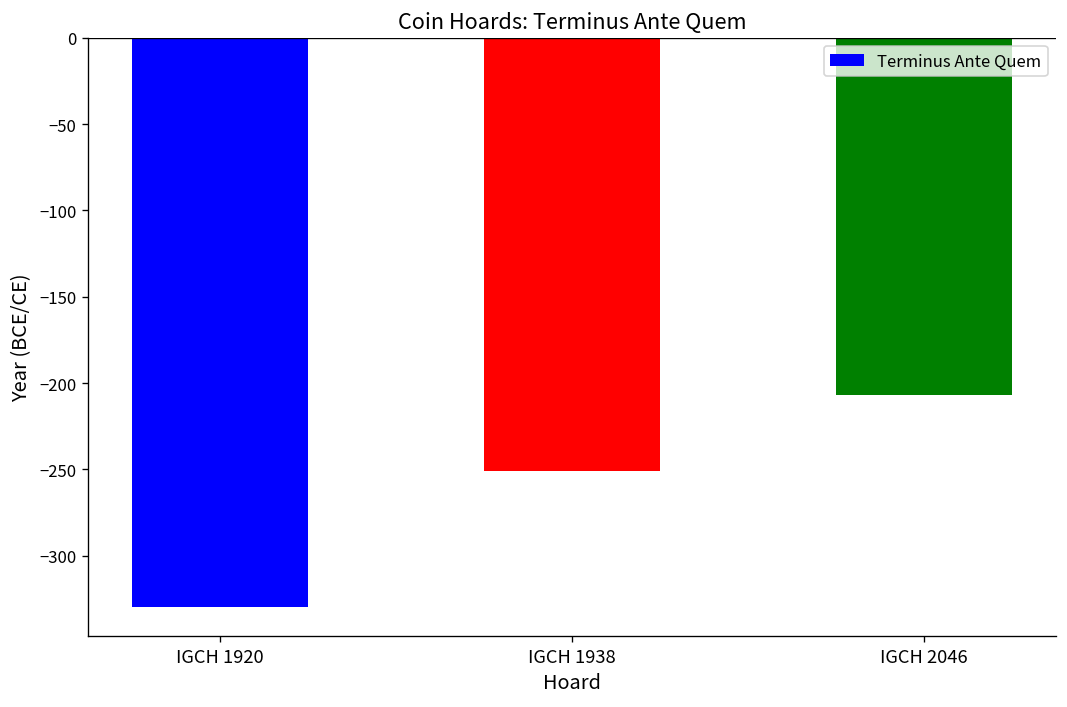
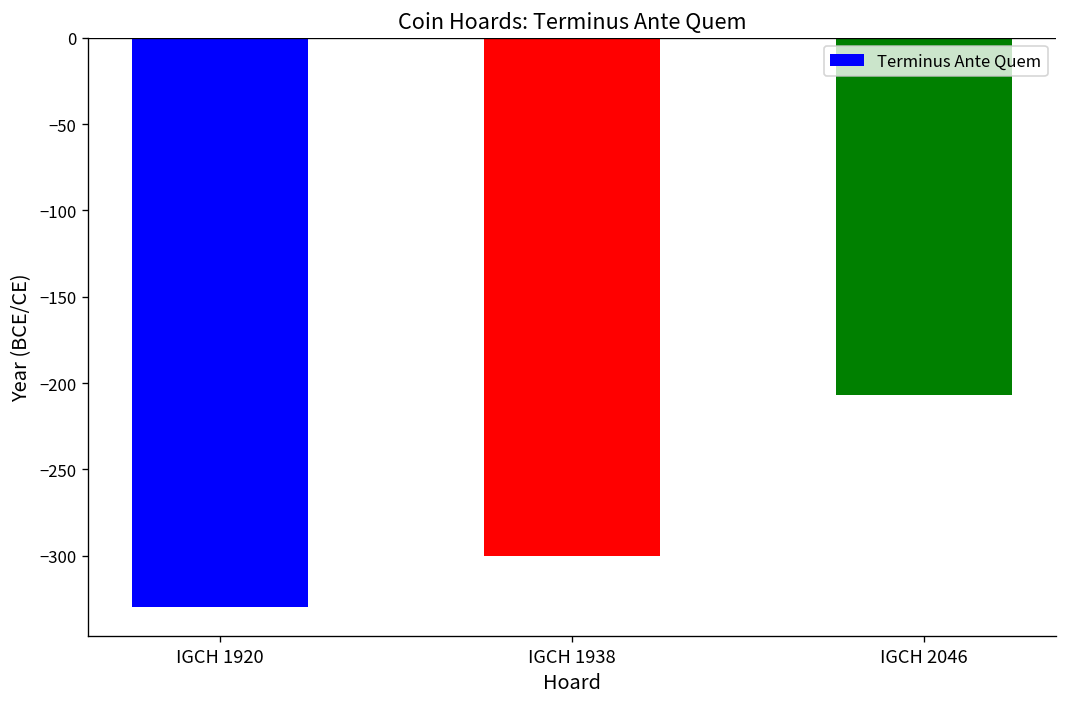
IGCH 1938: -251 -> -300
